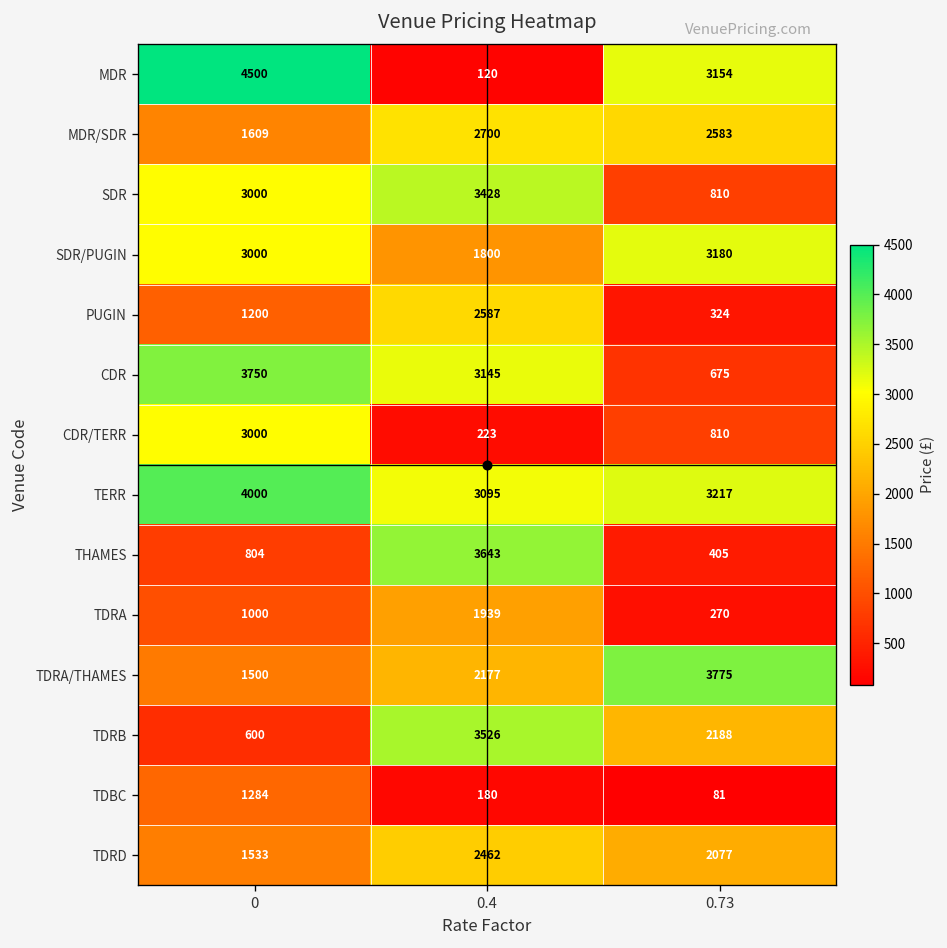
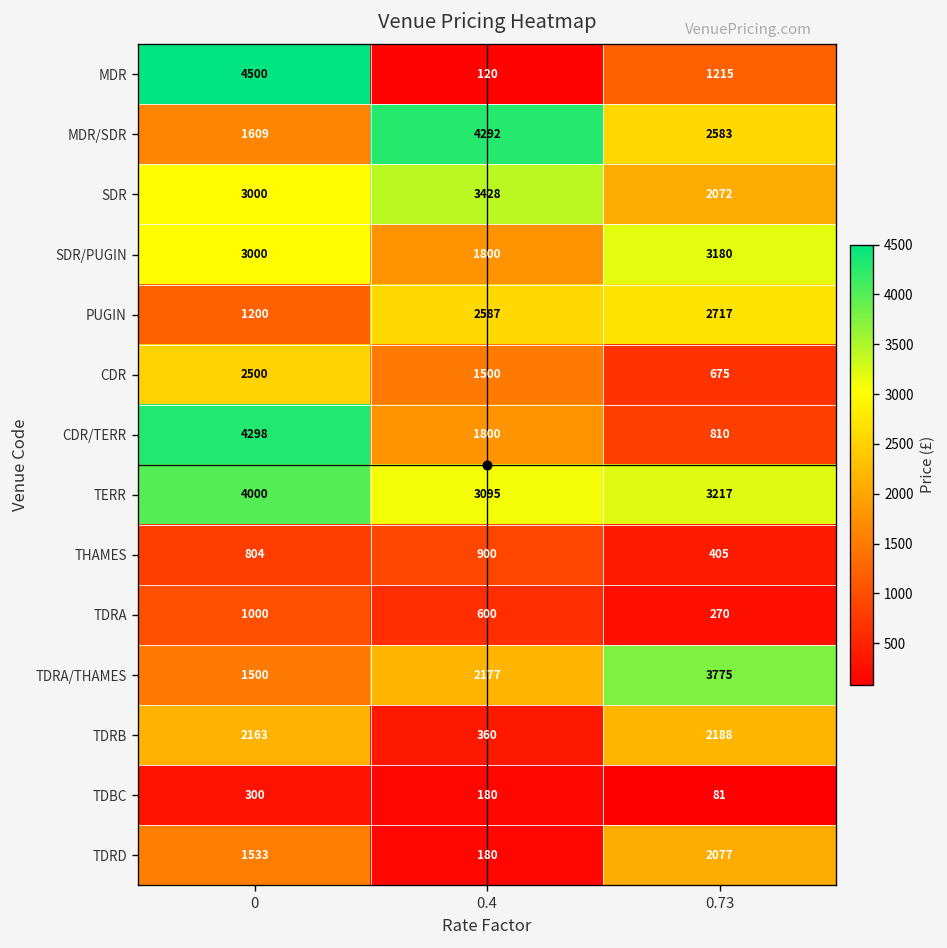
MDR, 0.73: 3154 -> 1215
MDR/SDR, 0.4: 2700 -> 4292
SDR, 0.73: 810 -> 2072
PUGIN, 0.73: 324 -> 2717
CDR, 0: 3750 -> 2500
CDR, 0.4: 3145 -> 1500
CDR/TERR, 0: 3000 -> 4298
CDR/TERR, 0.4: 223 -> 1800
THAMES, 0.4: 3643 -> 900
TDRA, 0.4: 1939 -> 600
TDRB, 0: 600 -> 2163
TDRB, 0.4: 3526 -> 360
TDBC, 0: 1284 -> 300
TDRD, 0.4: 2462 -> 180
